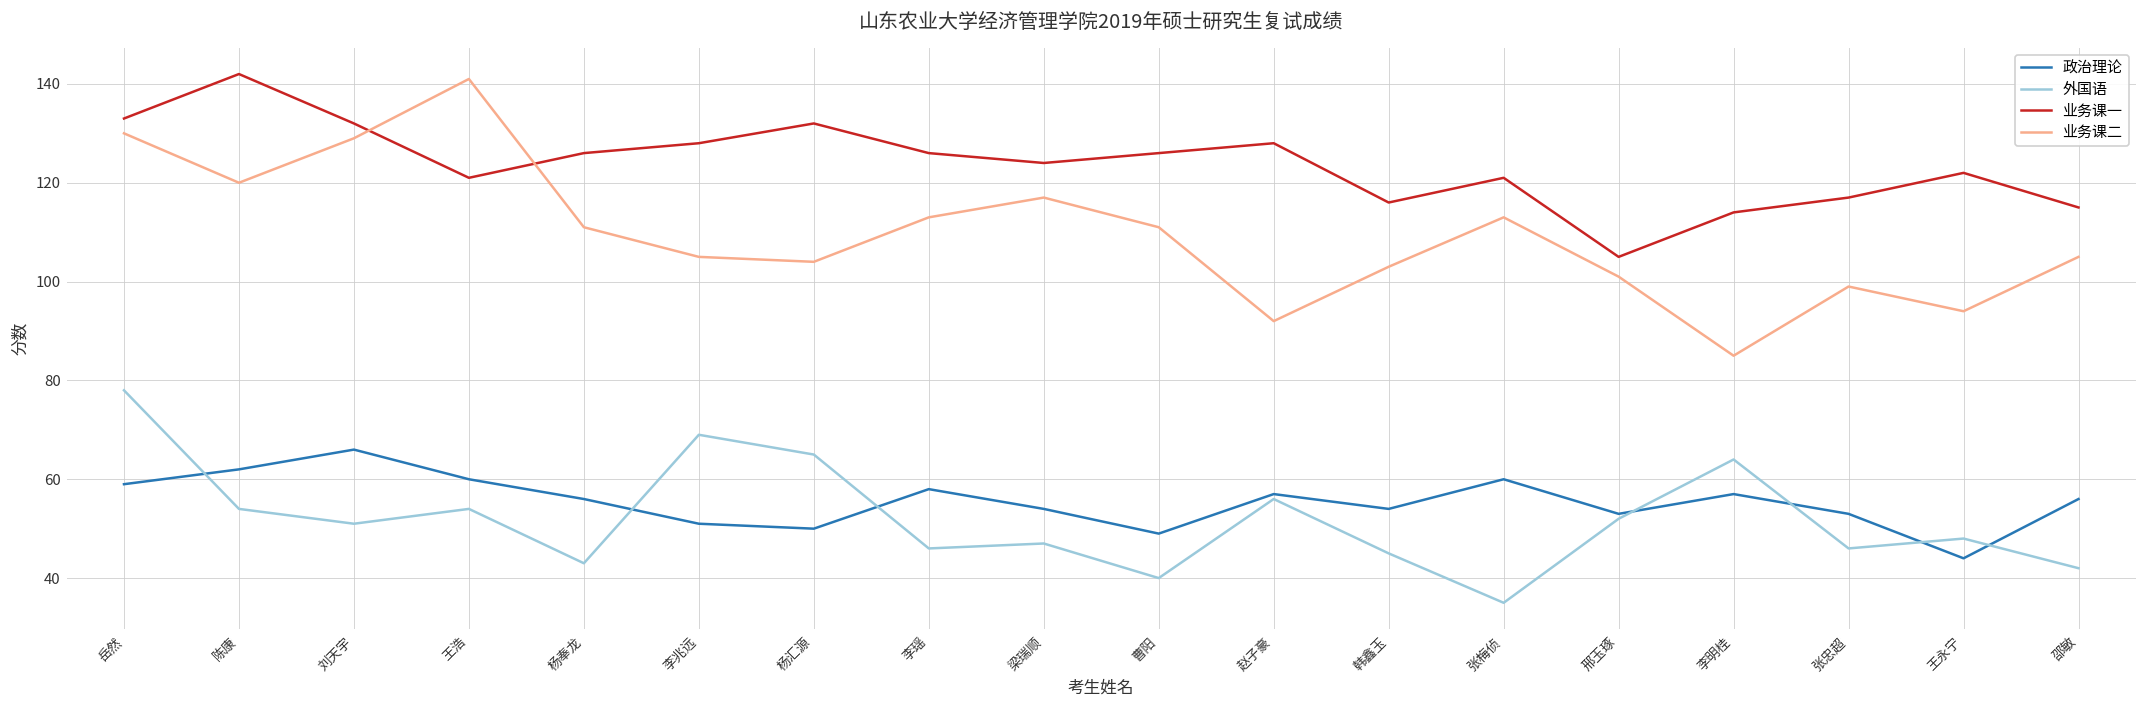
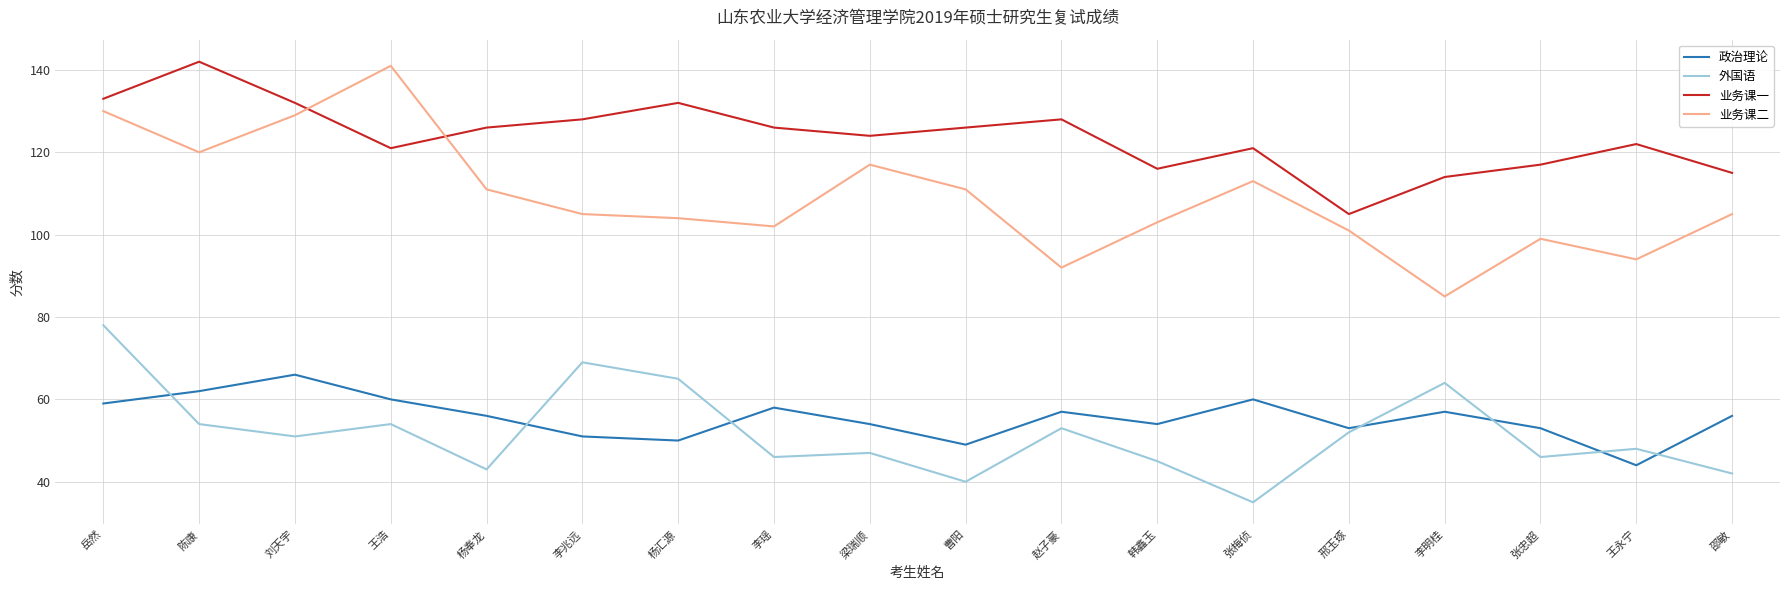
业务课二, 李瑶: 113 -> 102
外国语, 赵子豪: 56 -> 53
